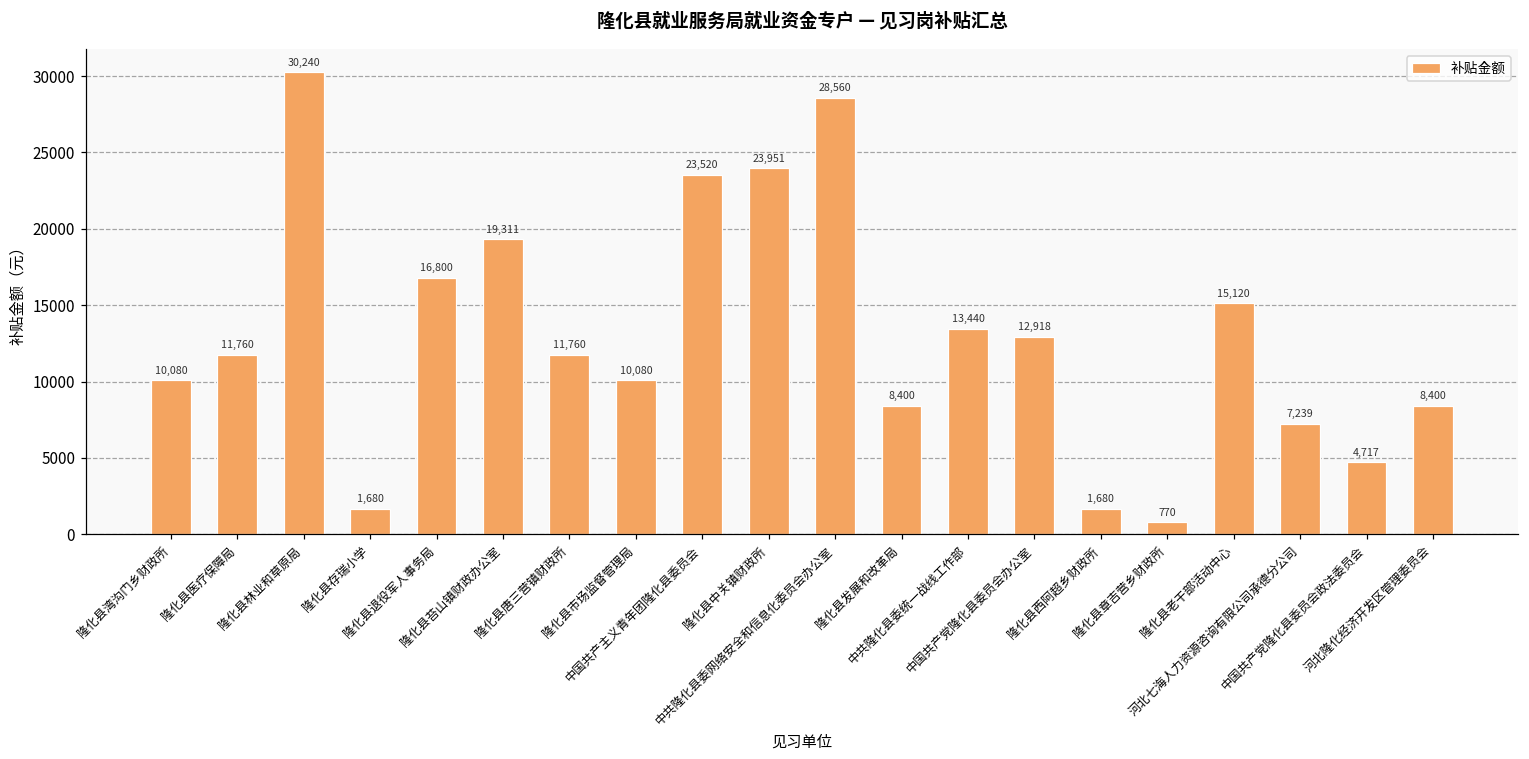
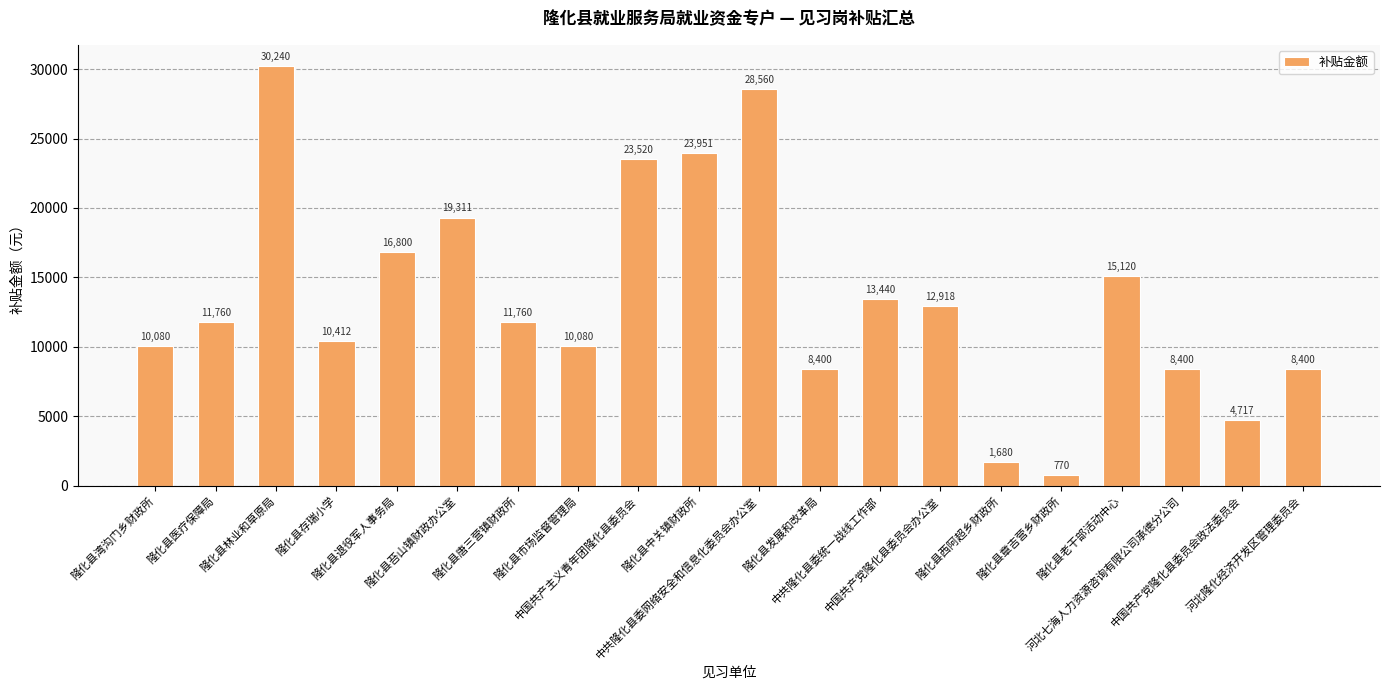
隆化县存瑞小学: 1,680 -> 10,412
河北七海人力资源咨询有限公司承德分公司: 7,239 -> 8,400
